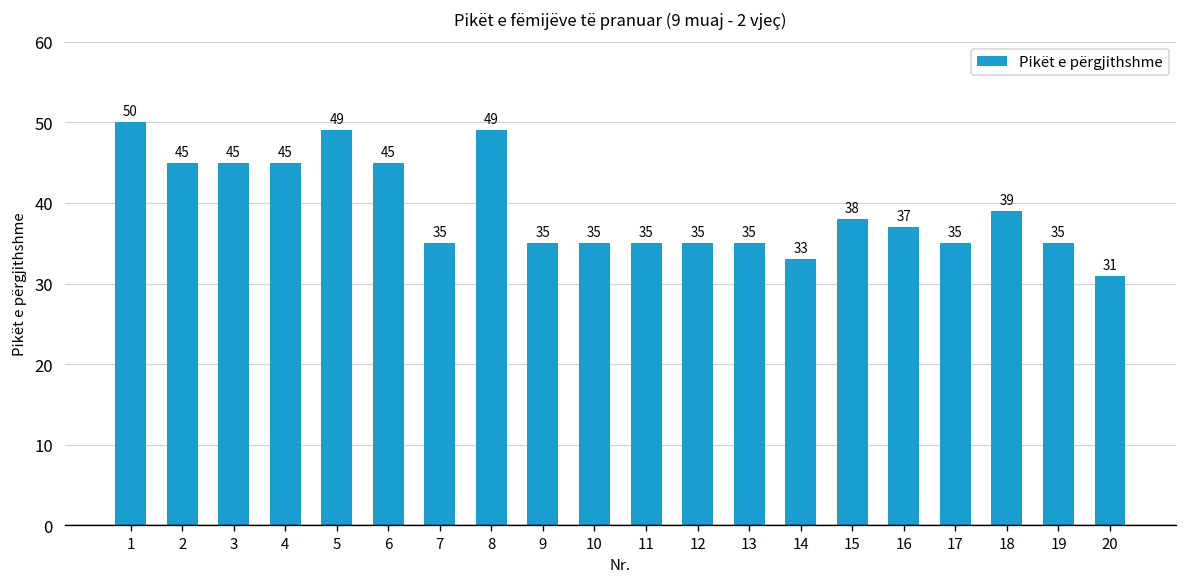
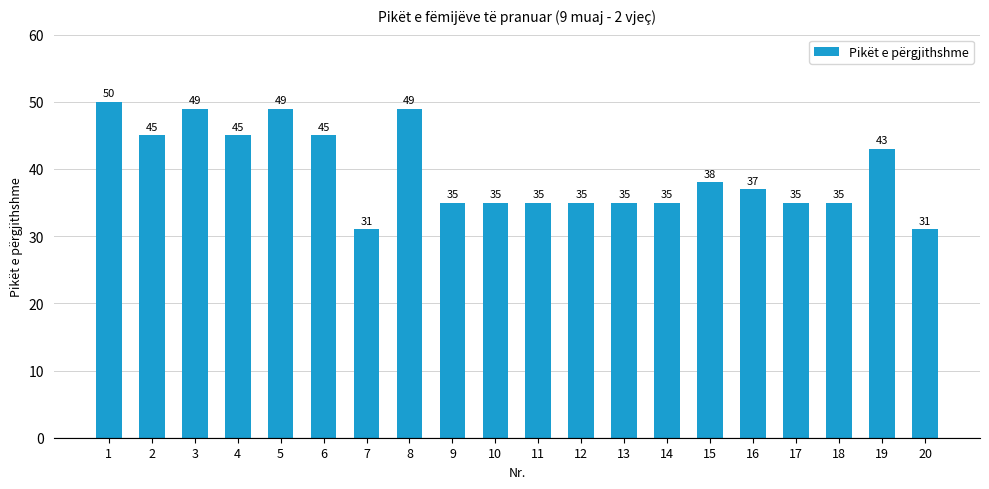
3: 45 -> 49
7: 35 -> 31
14: 33 -> 35
18: 39 -> 35
19: 35 -> 43
